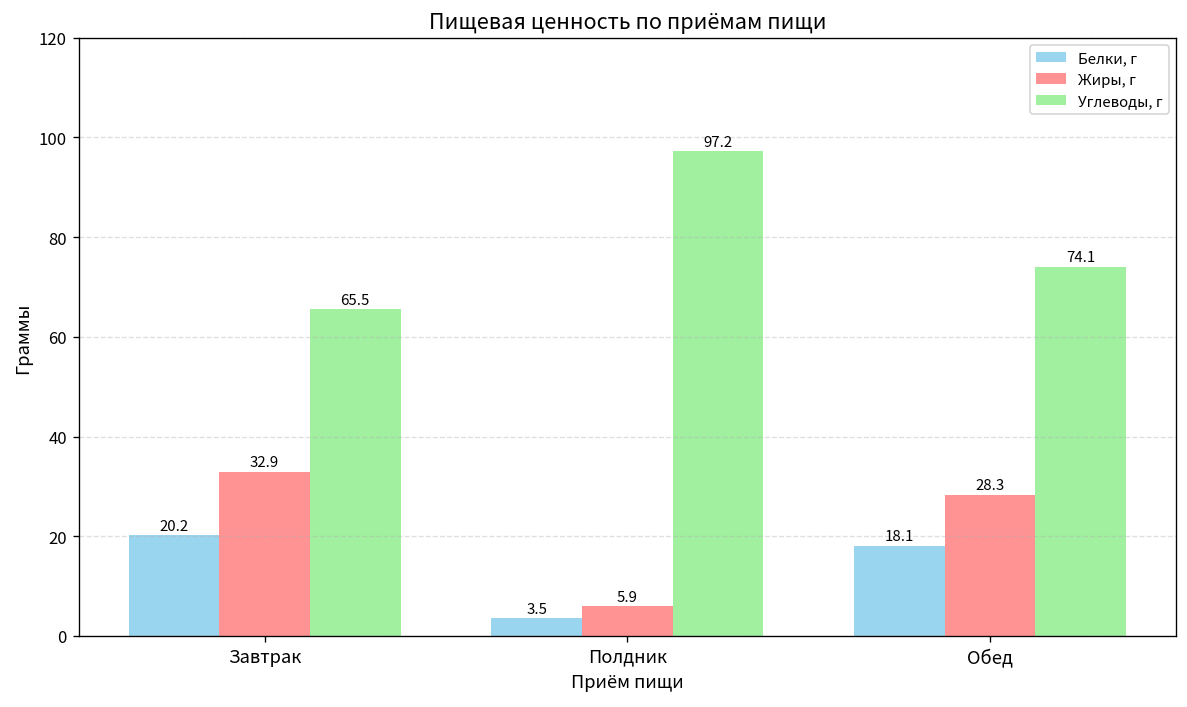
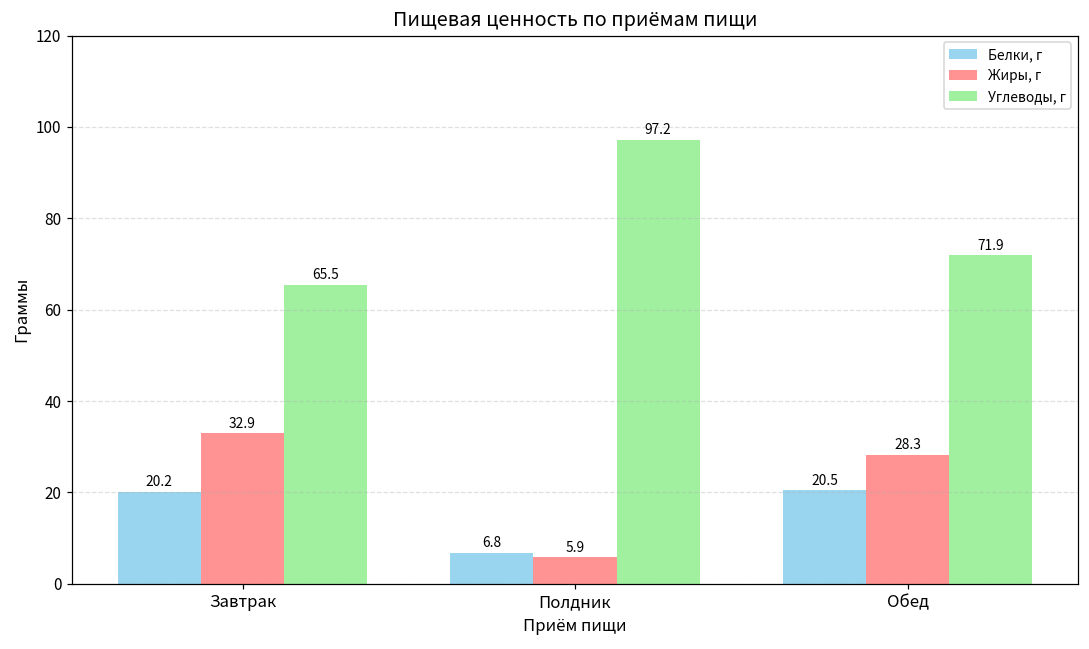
Белки, г, Полдник: 3.5 -> 6.8
Белки, г, Обед: 18.1 -> 20.5
Углеводы, г, Обед: 74.1 -> 71.9
